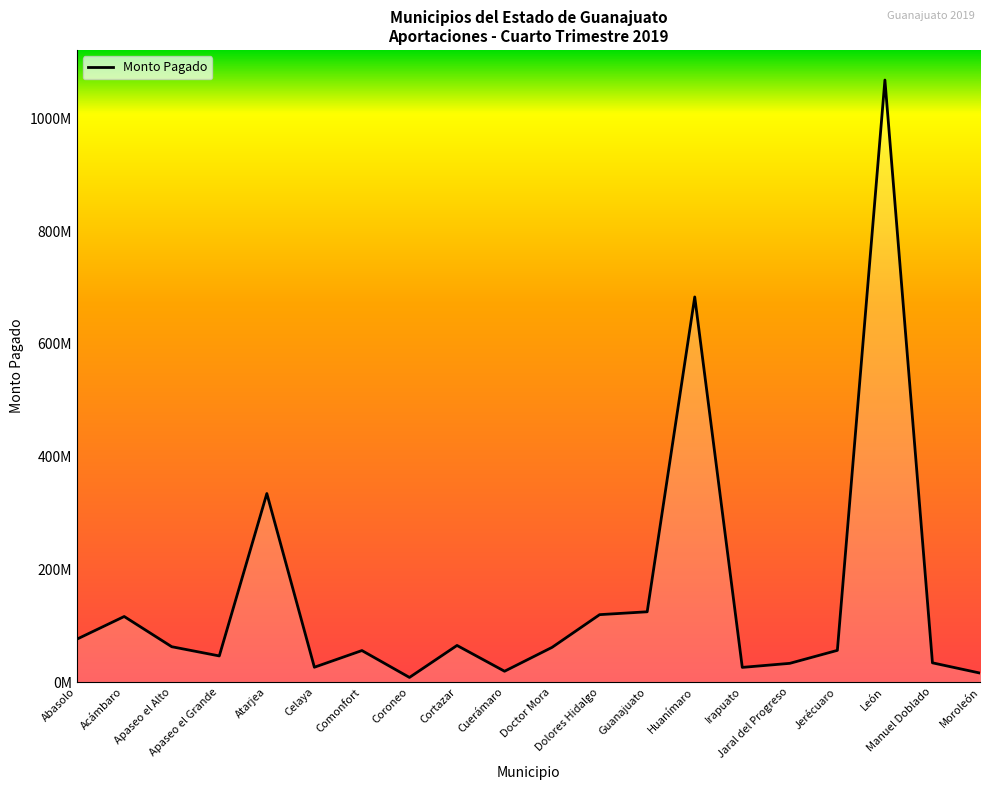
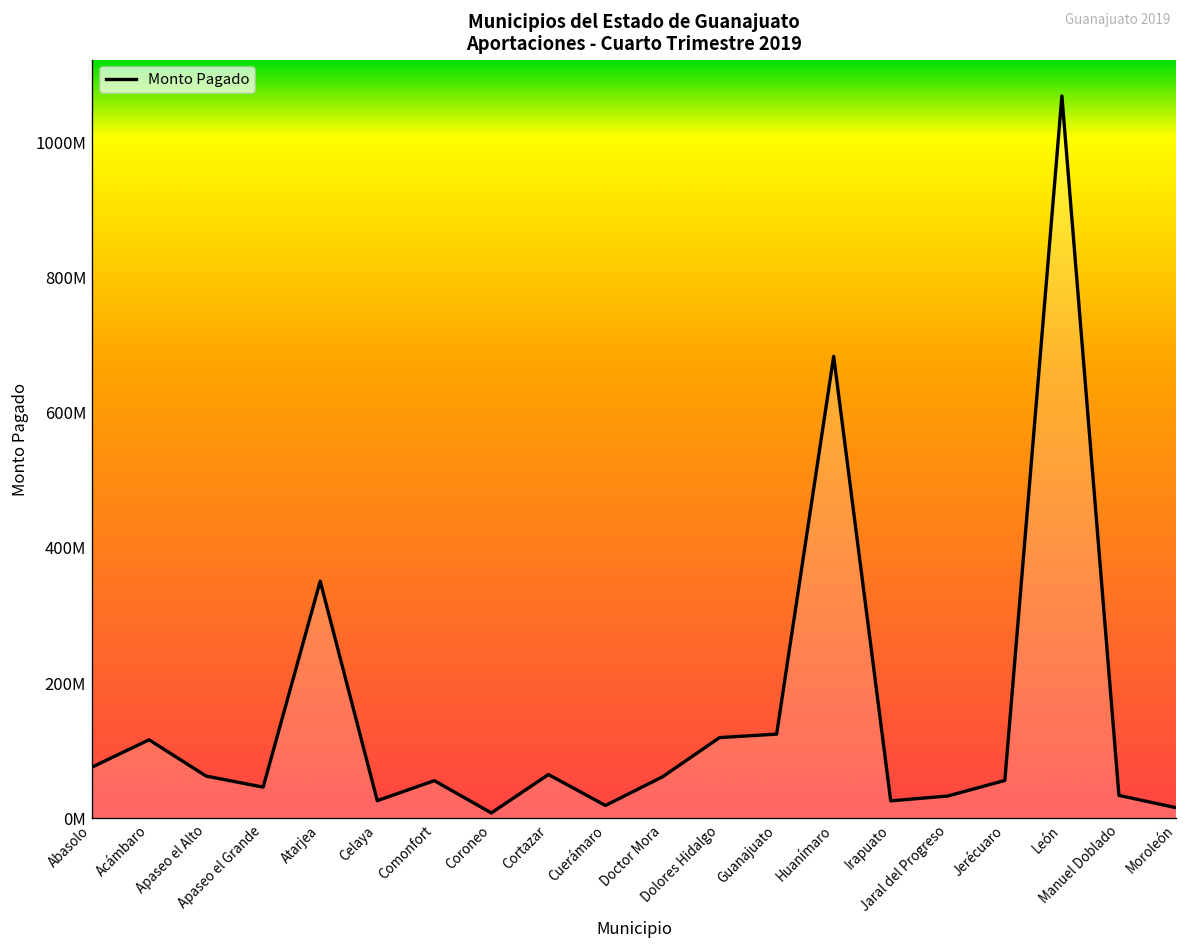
Atarjea: 330000000 -> 350000000
